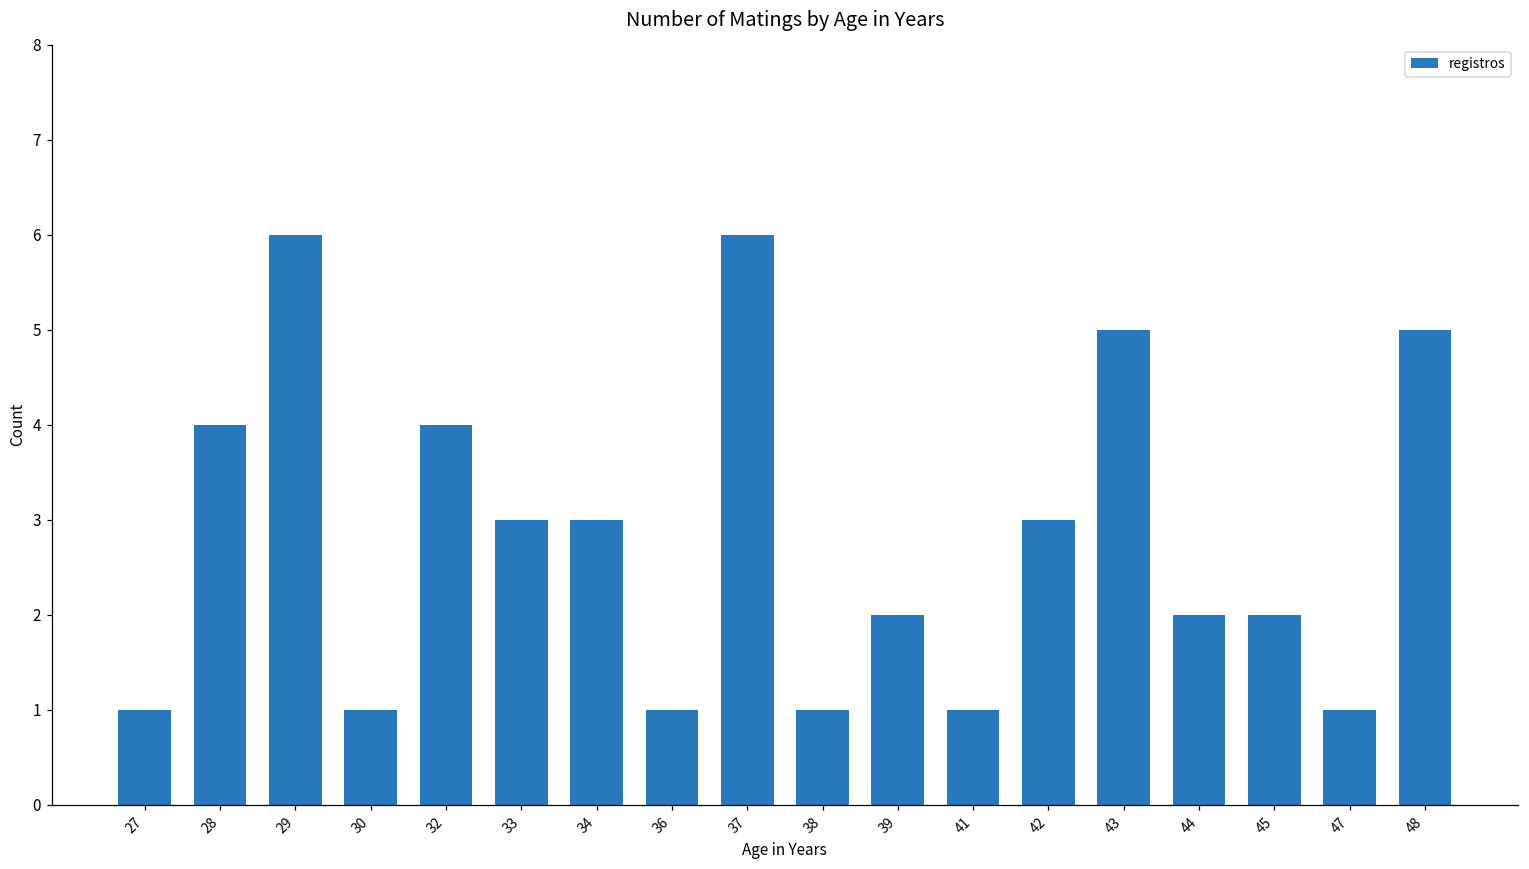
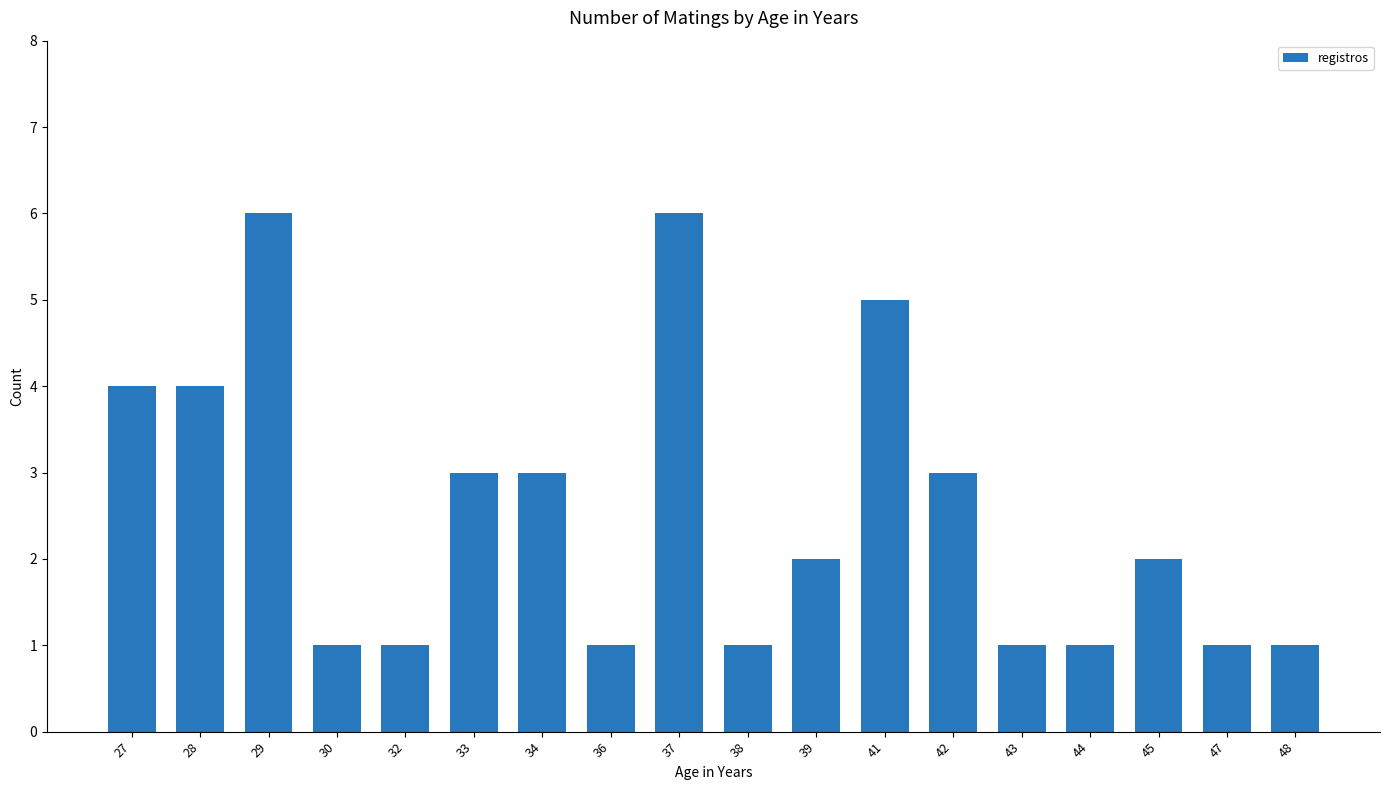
27: 1 -> 4
32: 4 -> 1
41: 1 -> 5
43: 5 -> 1
44: 2 -> 1
48: 5 -> 1
